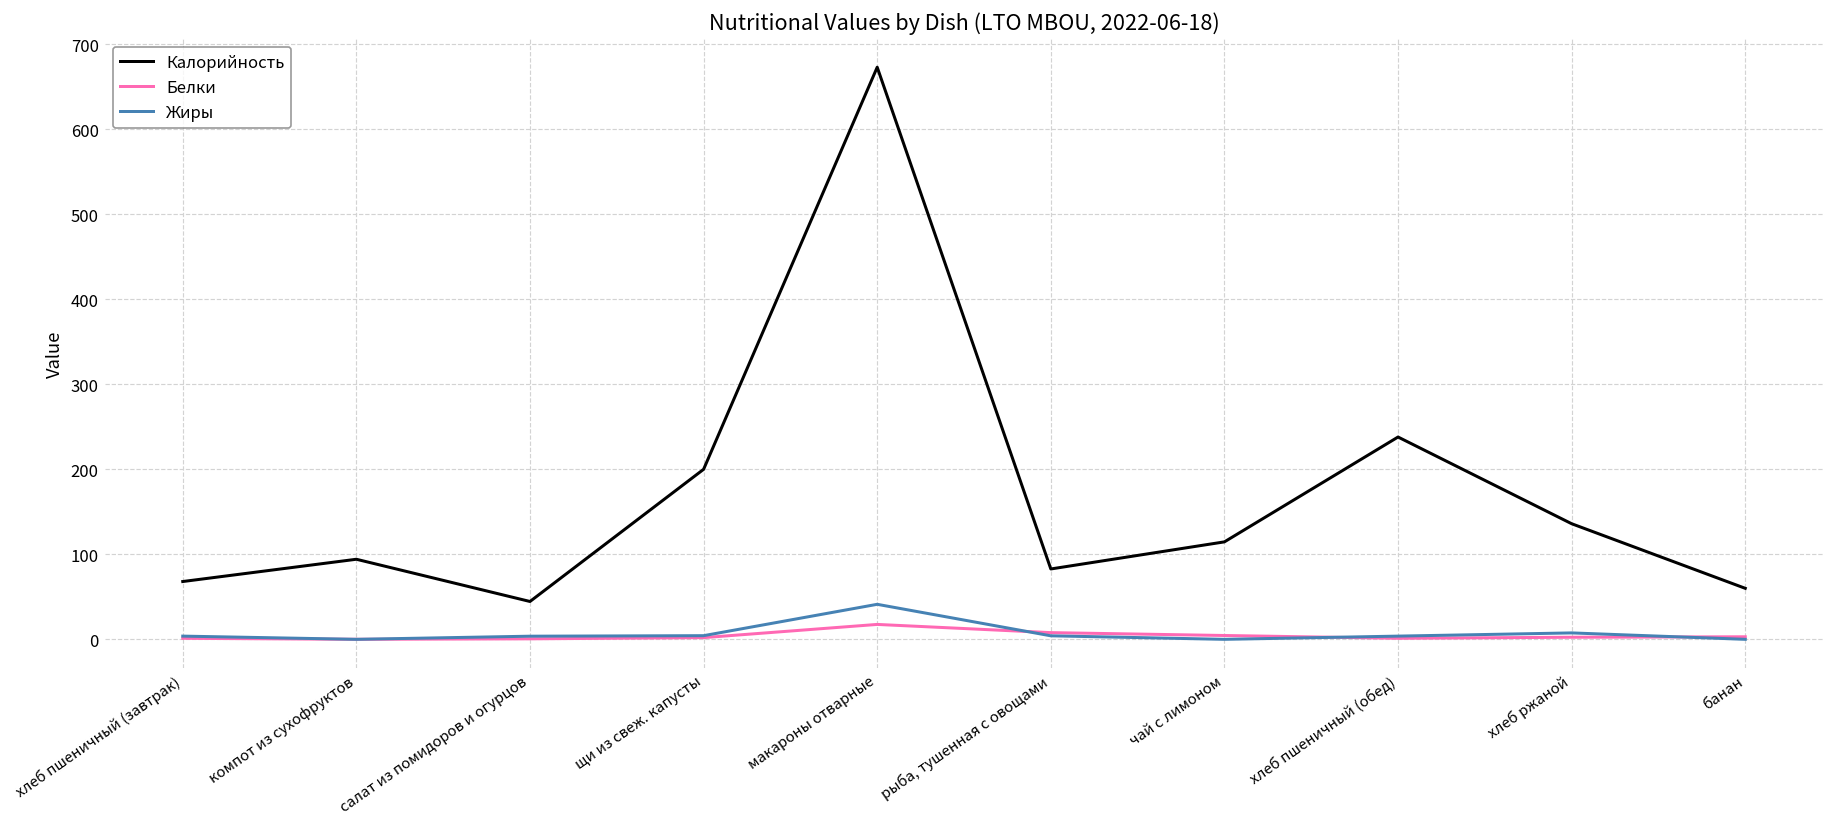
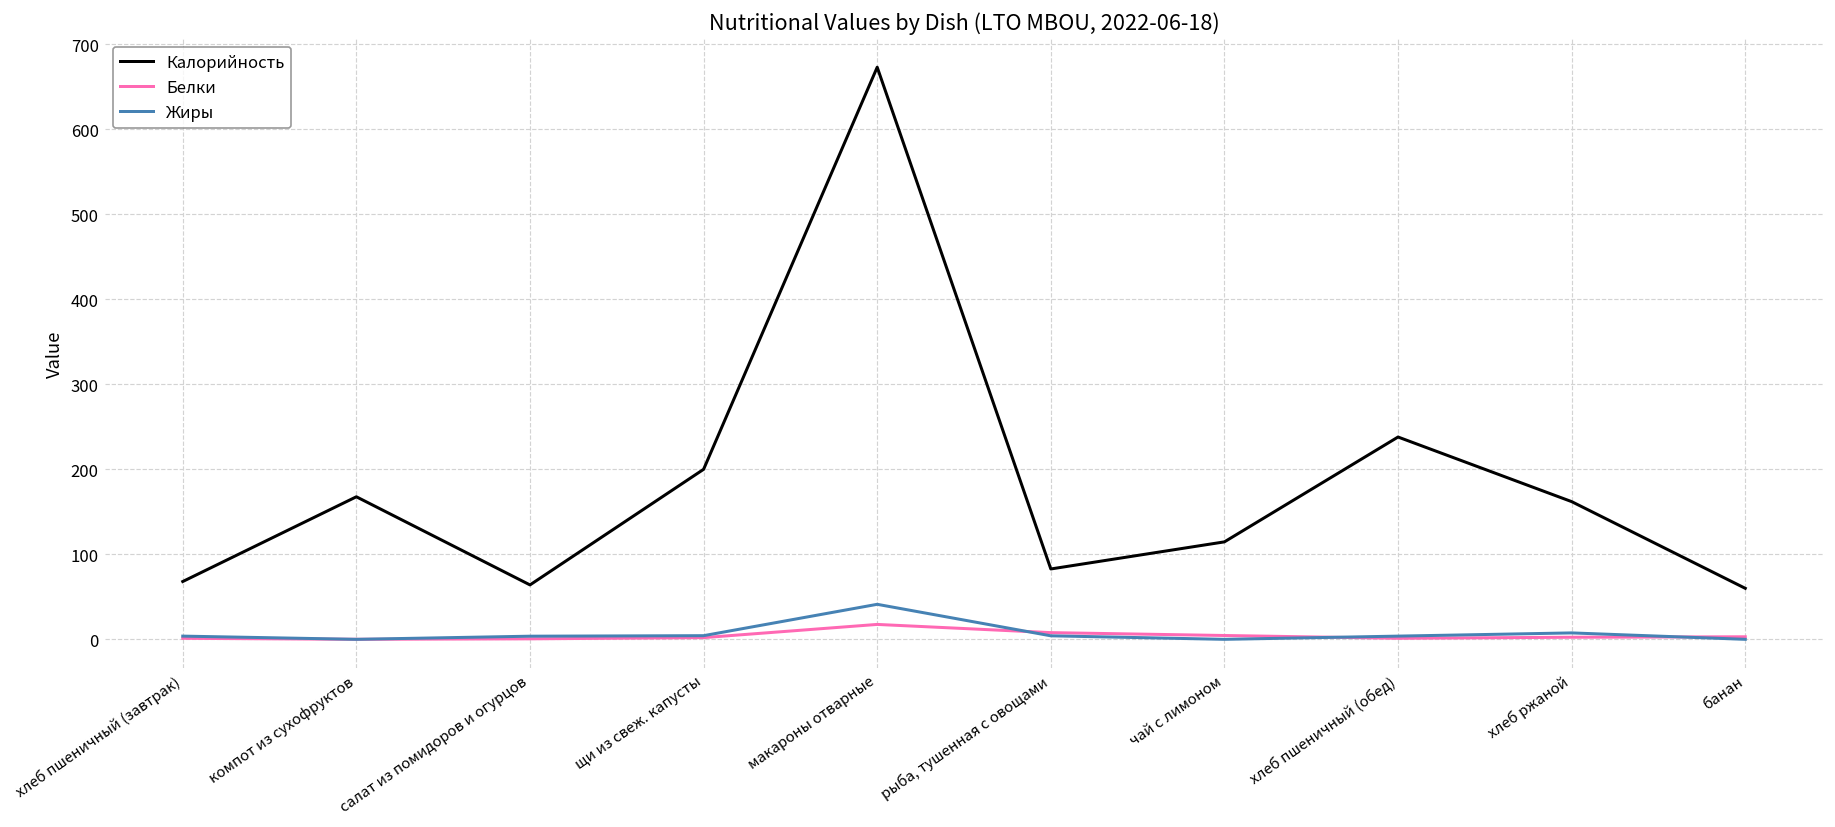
Калорийность, компот из сухофруктов: 90 -> 170
Калорийность, салат из помидоров и огурцов: 40 -> 60
Калорийность, хлеб ржаной: 140 -> 160
